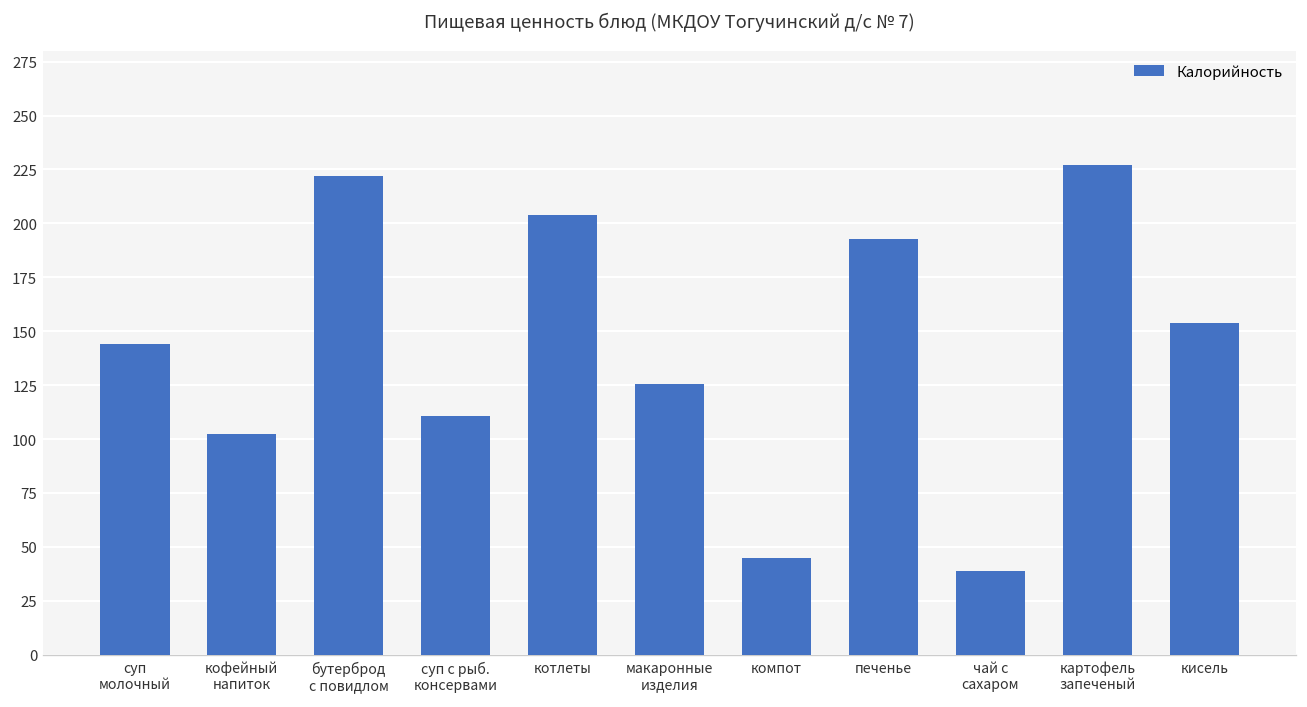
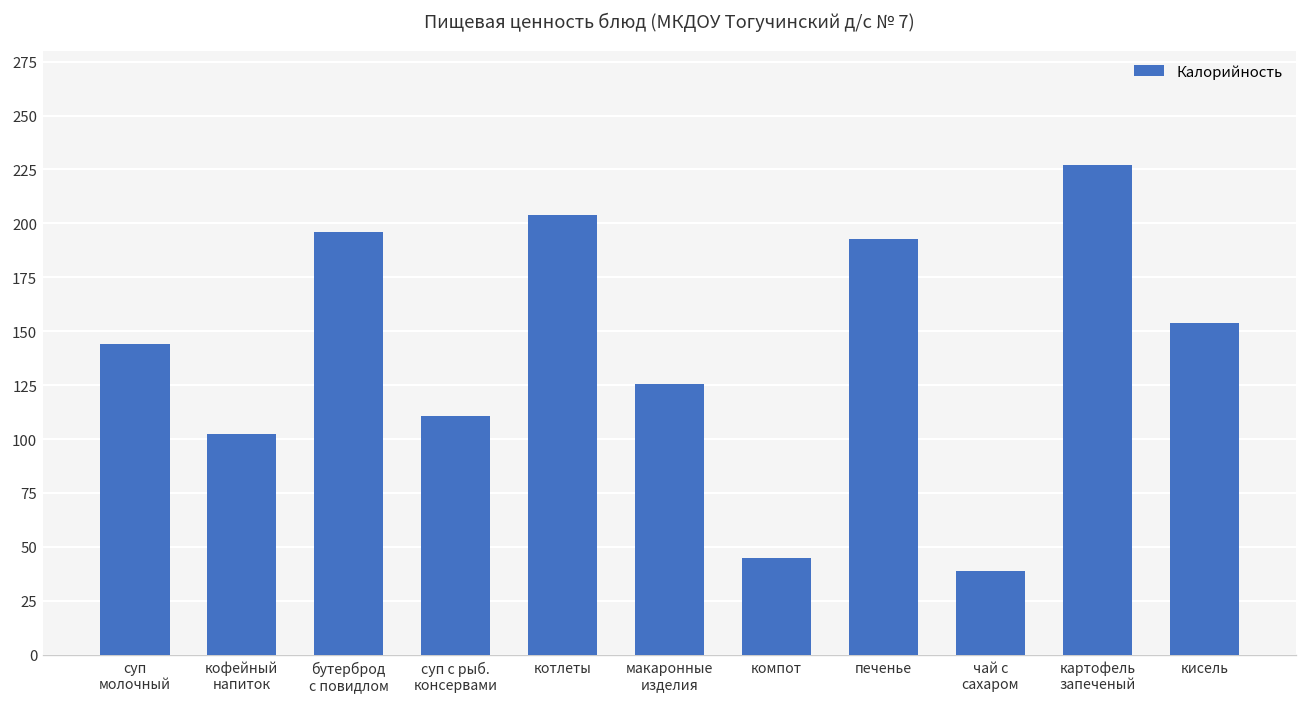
бутерброд с повидлом: 222 -> 196
